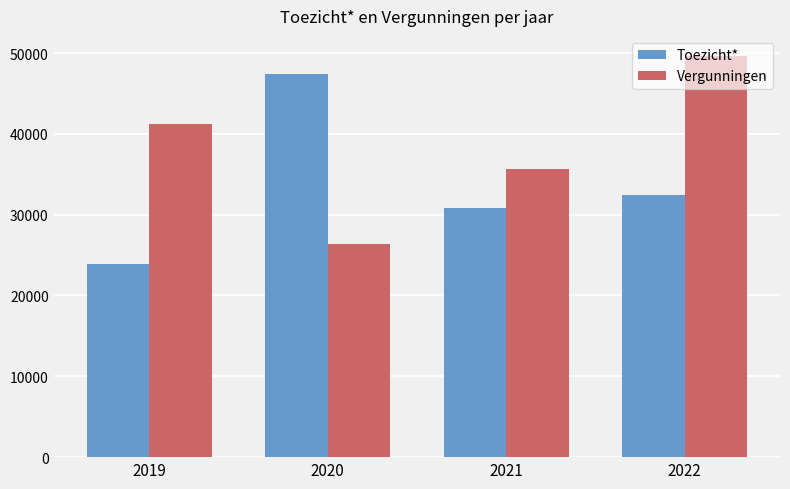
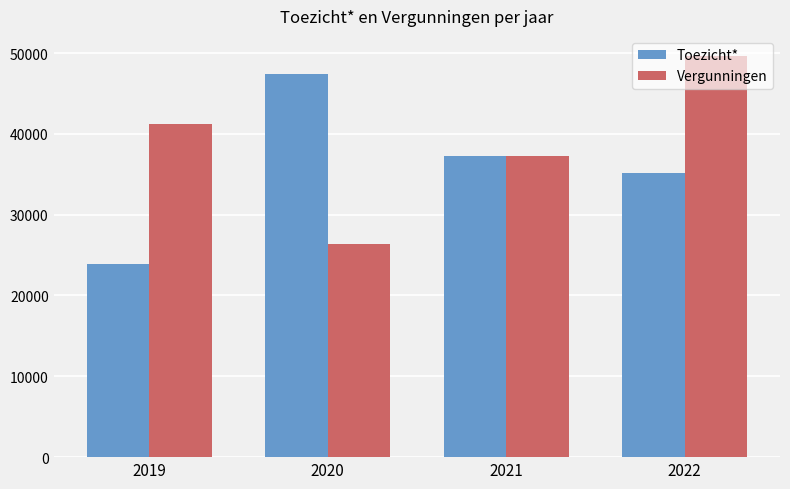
Toezicht*, 2021: 31000 -> 37000
Vergunningen, 2021: 36000 -> 37000
Toezicht*, 2022: 32000 -> 35000
